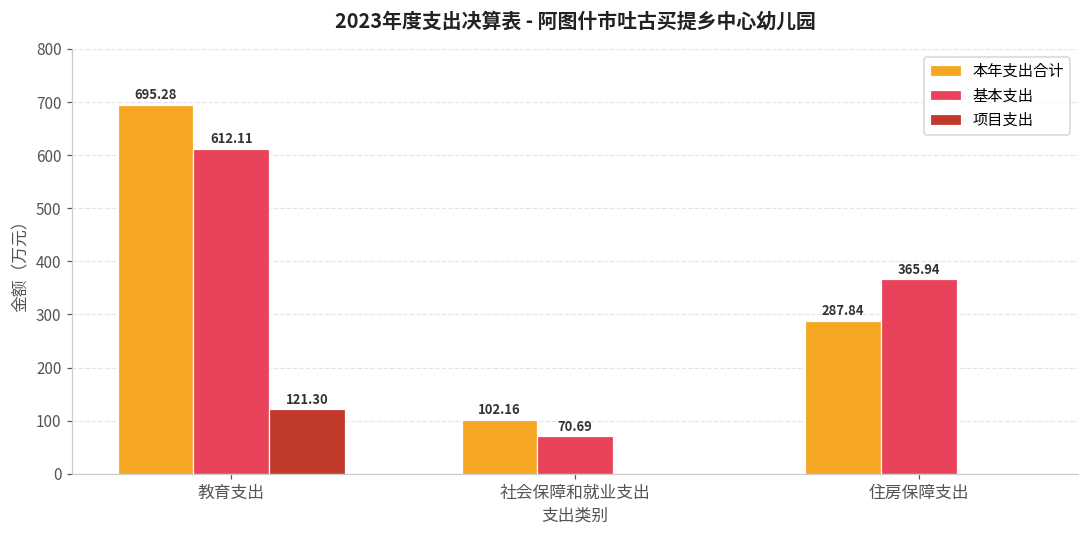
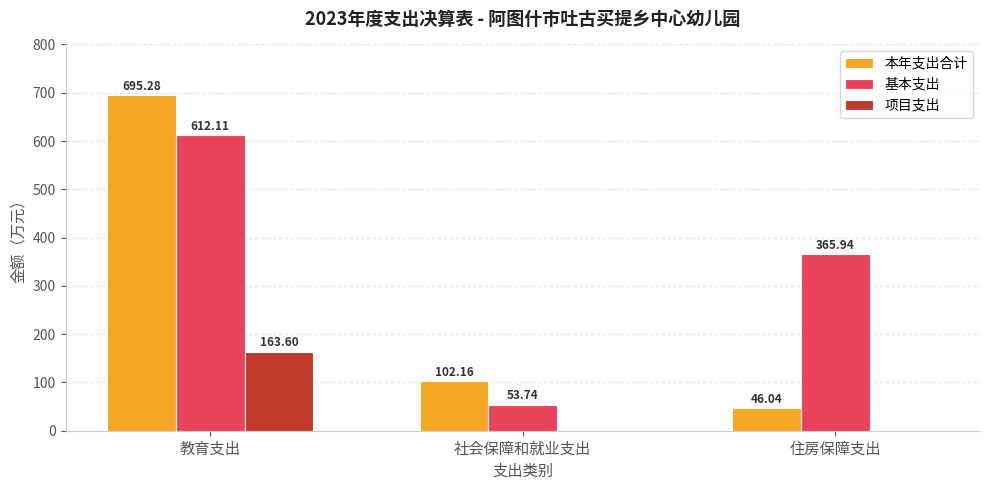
项目支出, 教育支出: 121.30 -> 163.60
基本支出, 社会保障和就业支出: 70.69 -> 53.74
本年支出合计, 住房保障支出: 287.84 -> 46.04
